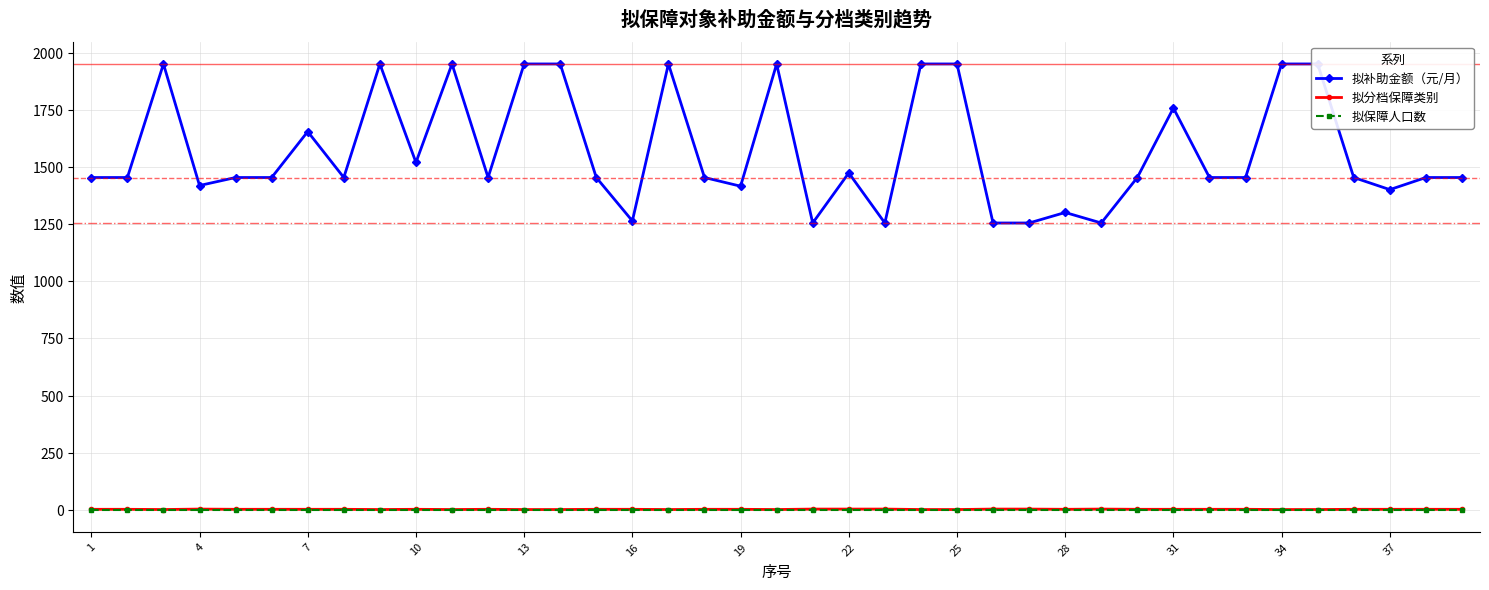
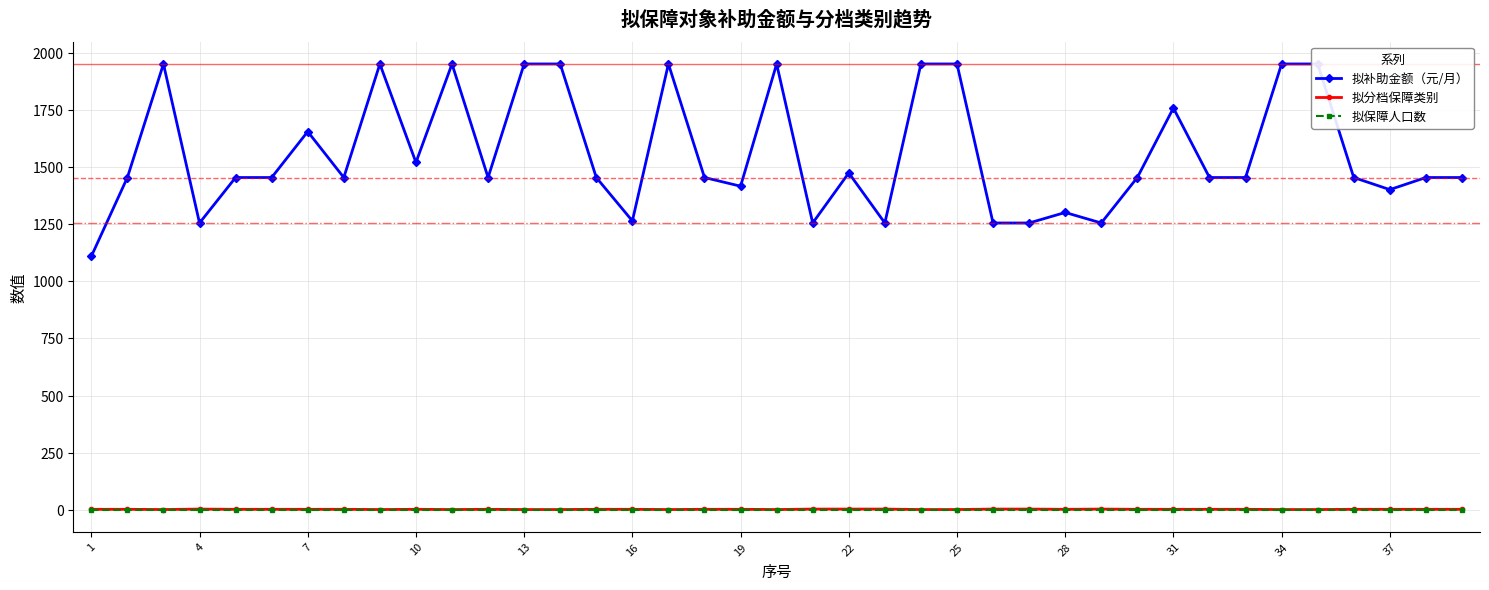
拟补助金额（元/月）, 1: 1450 -> 1110
拟补助金额（元/月）, 4: 1420 -> 1260
